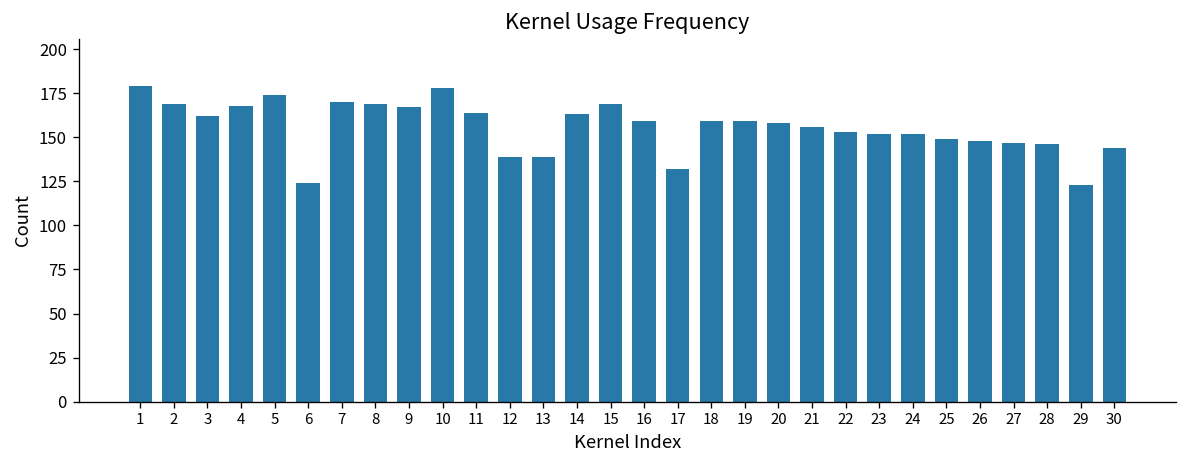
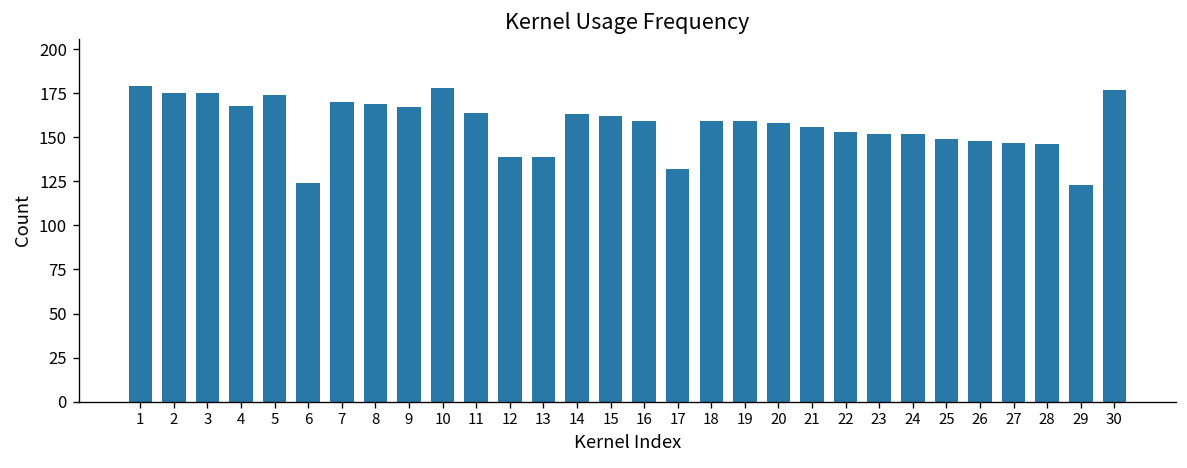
2: 169 -> 175
3: 162 -> 175
15: 169 -> 162
30: 144 -> 177
